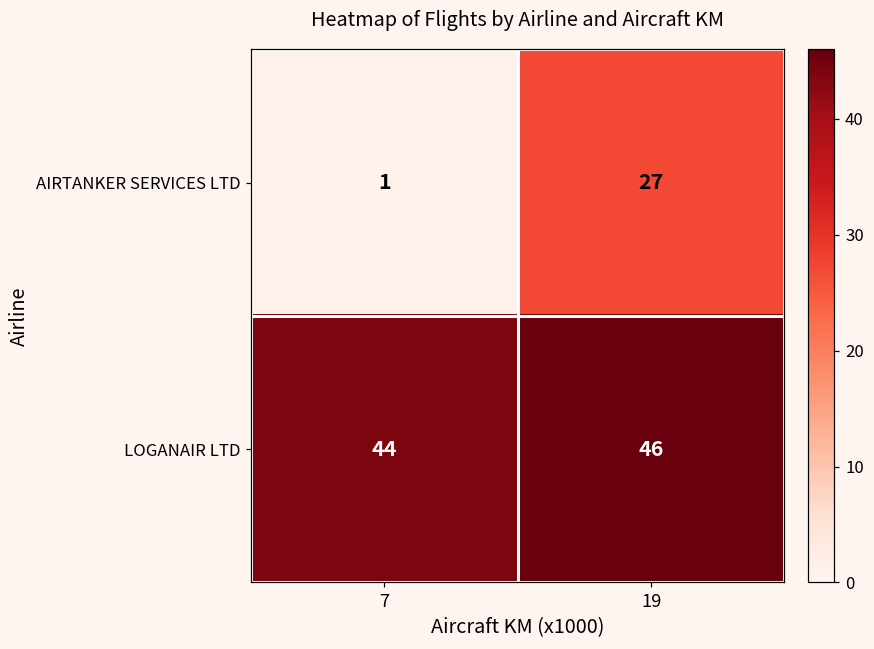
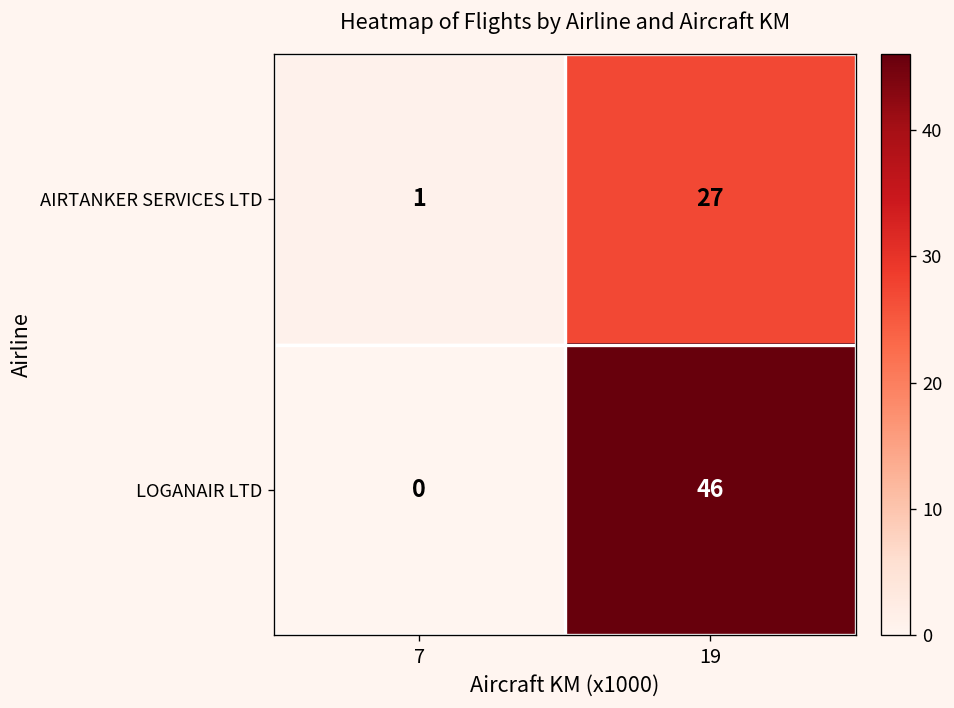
LOGANAIR LTD, 7: 44 -> 0
